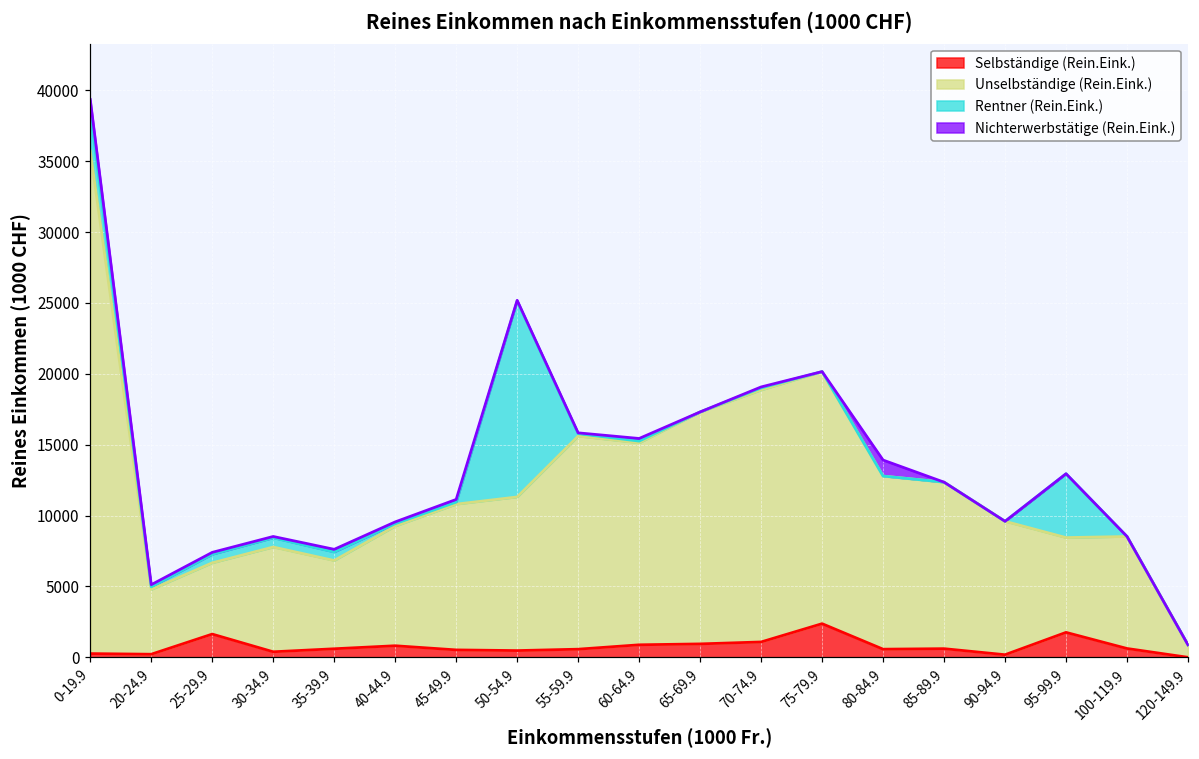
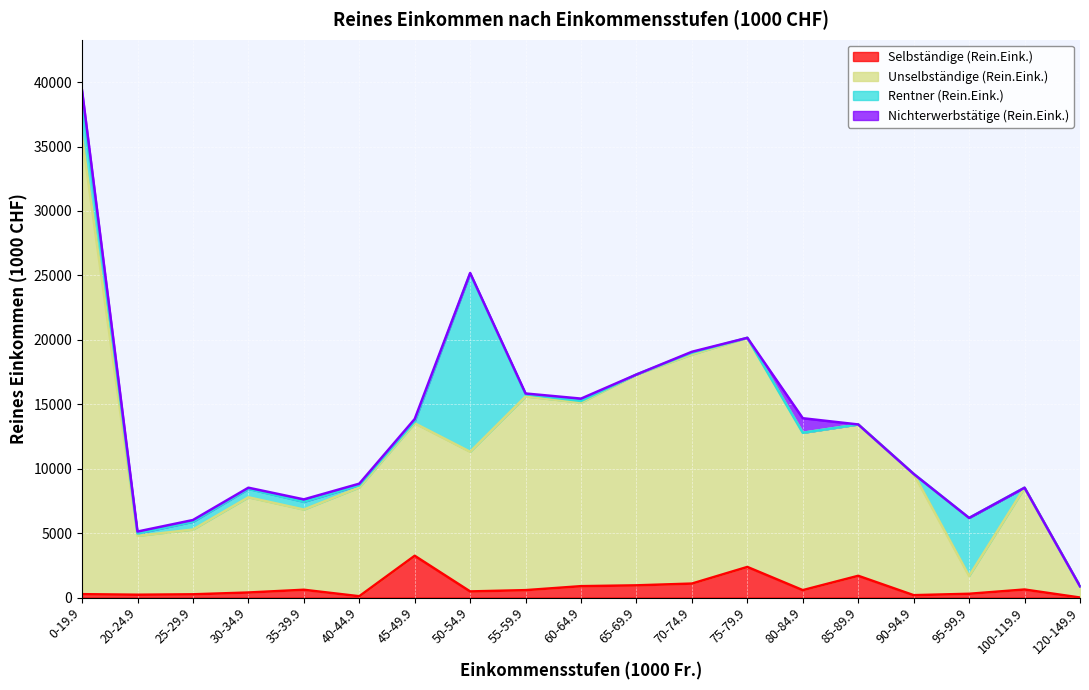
Selbständige (Rein.Eink.), 25-29.9: 1600 -> 300
Selbständige (Rein.Eink.), 40-44.9: 800 -> 100
Selbständige (Rein.Eink.), 45-49.9: 500 -> 3200
Selbständige (Rein.Eink.), 85-89.9: 600 -> 1700
Selbständige (Rein.Eink.), 95-99.9: 1800 -> 300
Unselbständige (Rein.Eink.), 95-99.9: 6700 -> 1400
